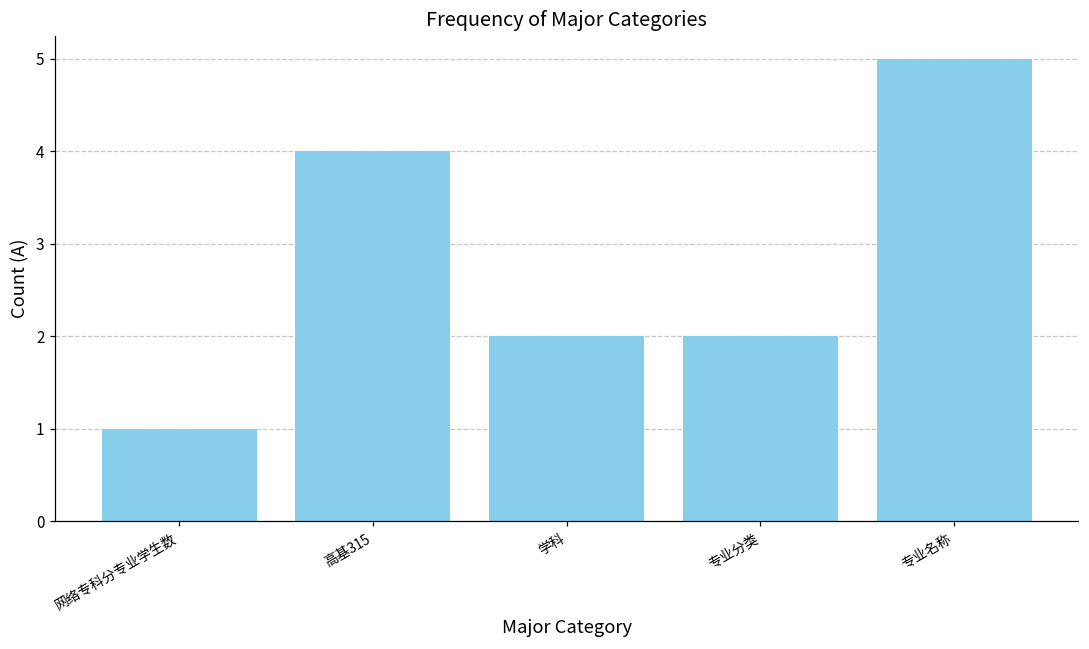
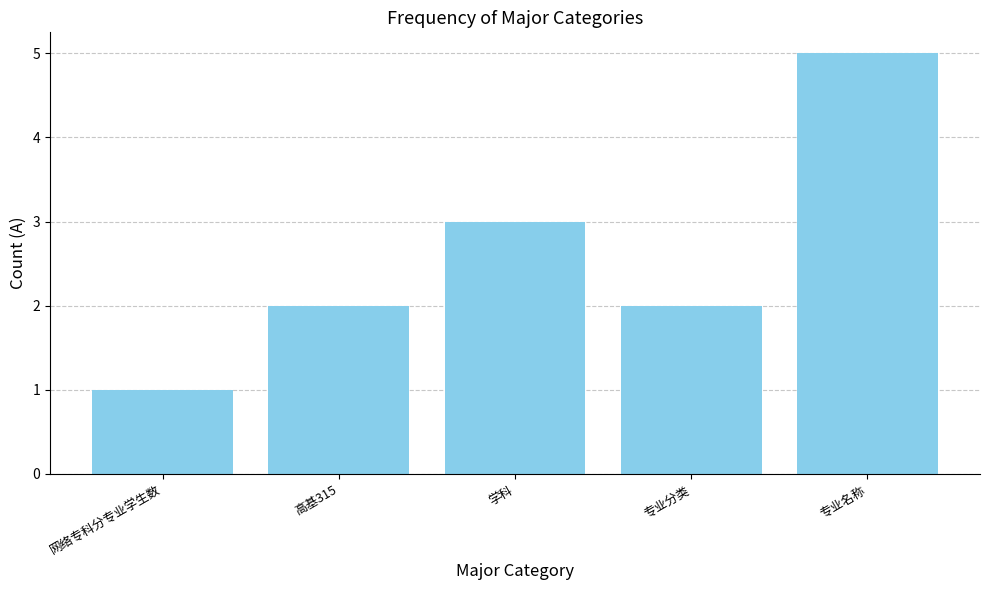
高基315: 4 -> 2
学科: 2 -> 3
